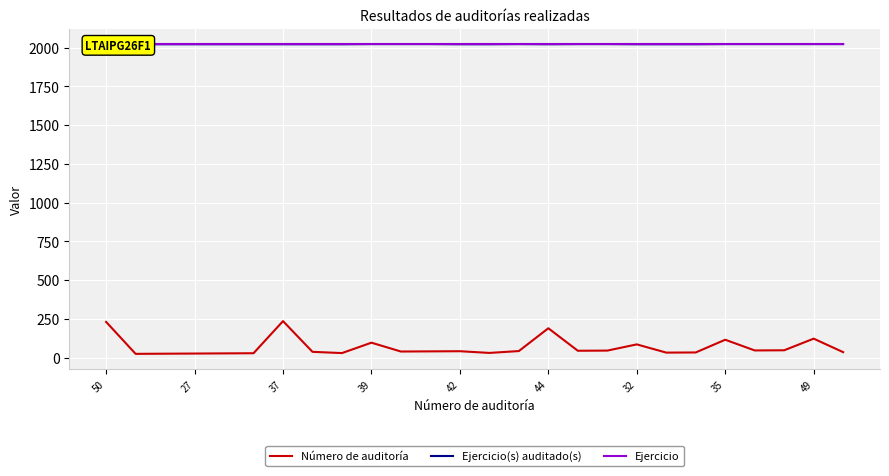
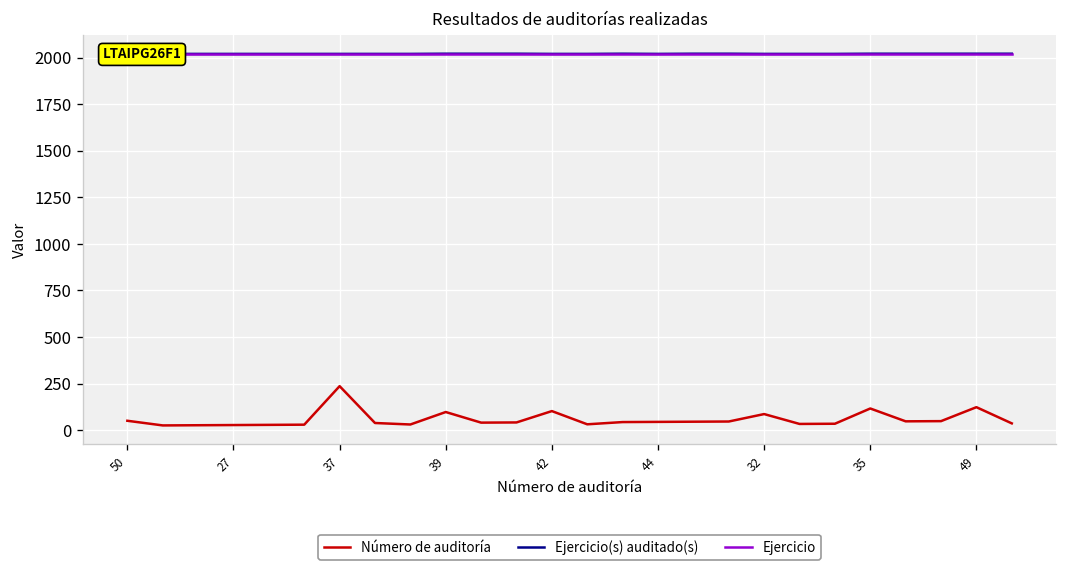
Número de auditoría, 50: 230 -> 50
Número de auditoría, 42: 40 -> 100
Número de auditoría, 44: 190 -> 40
